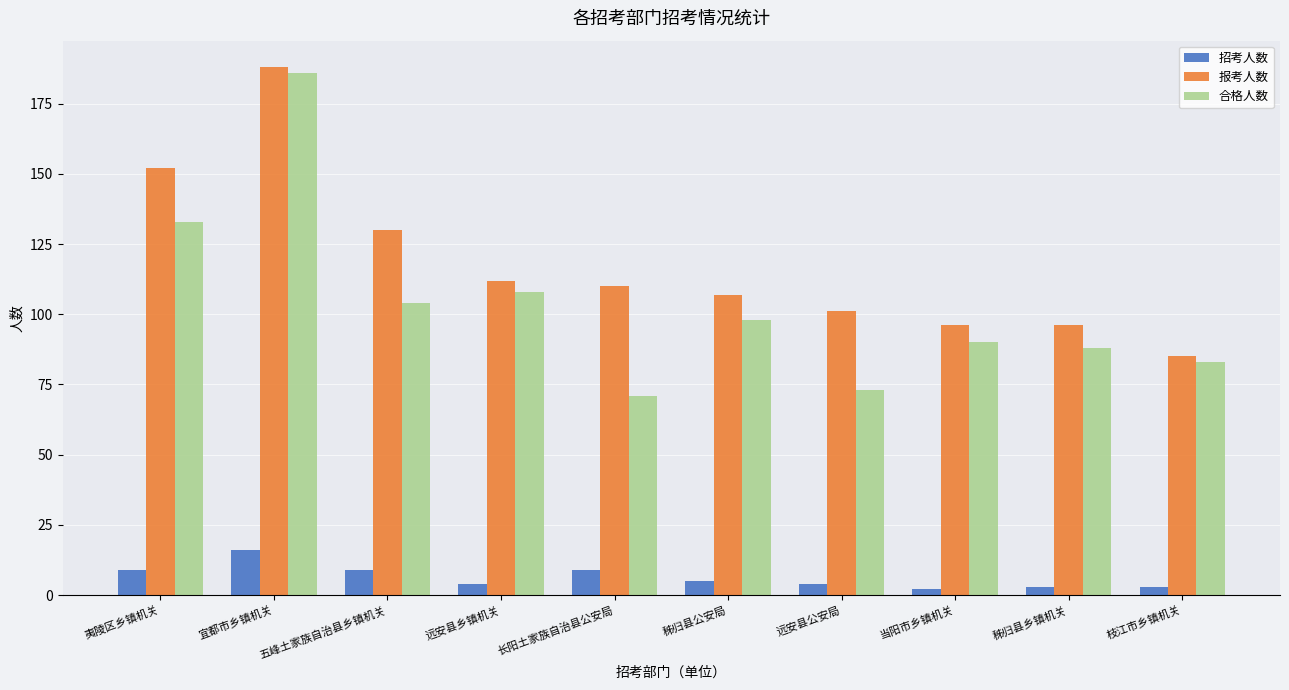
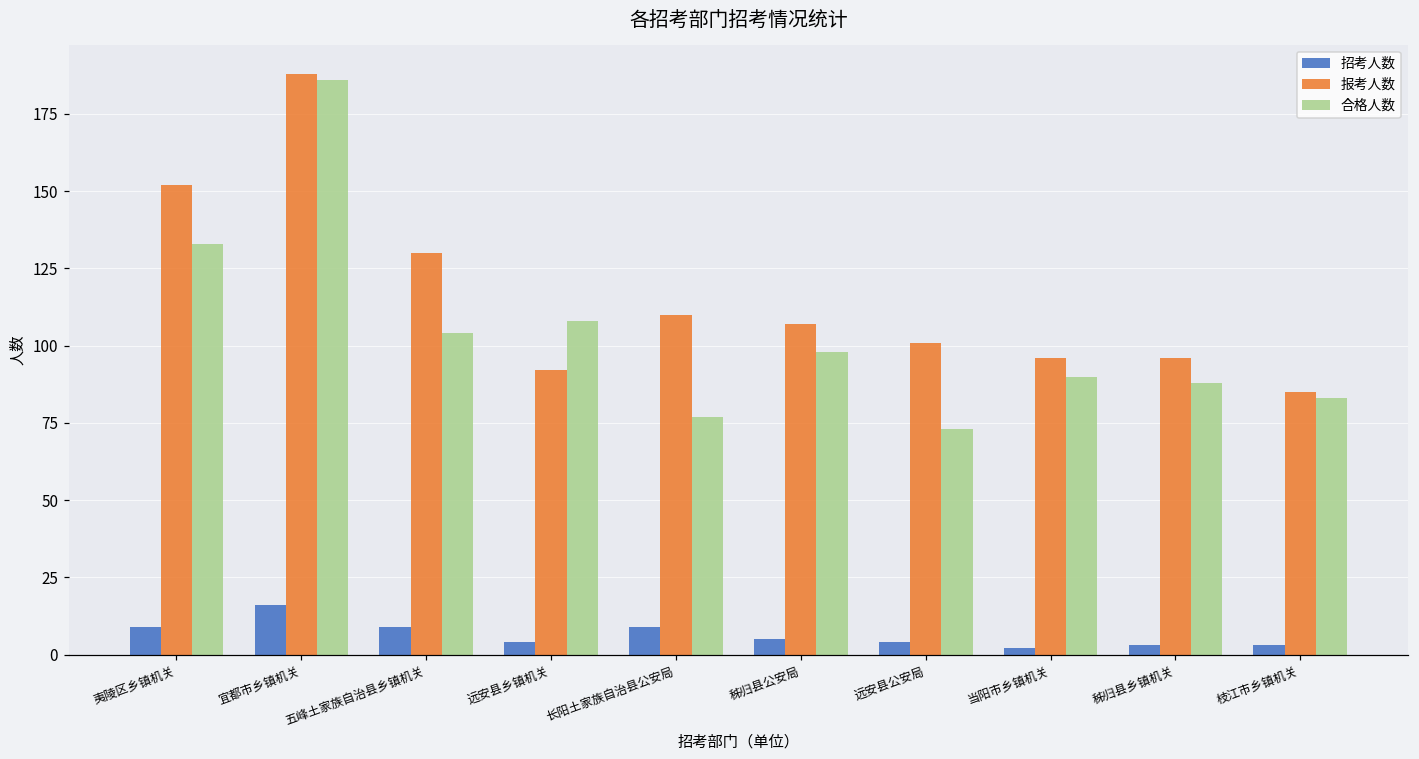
报考人数, 远安县乡镇机关: 112 -> 92
合格人数, 长阳土家族自治县公安局: 71 -> 77
